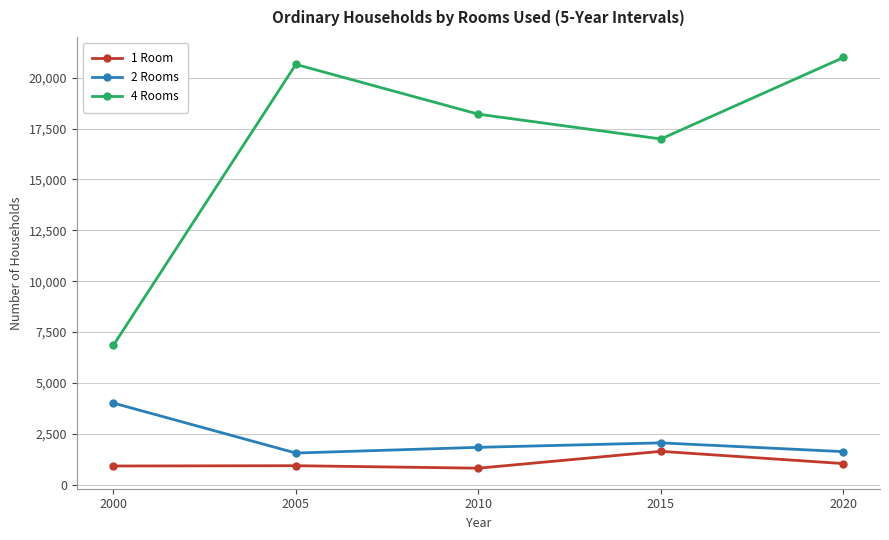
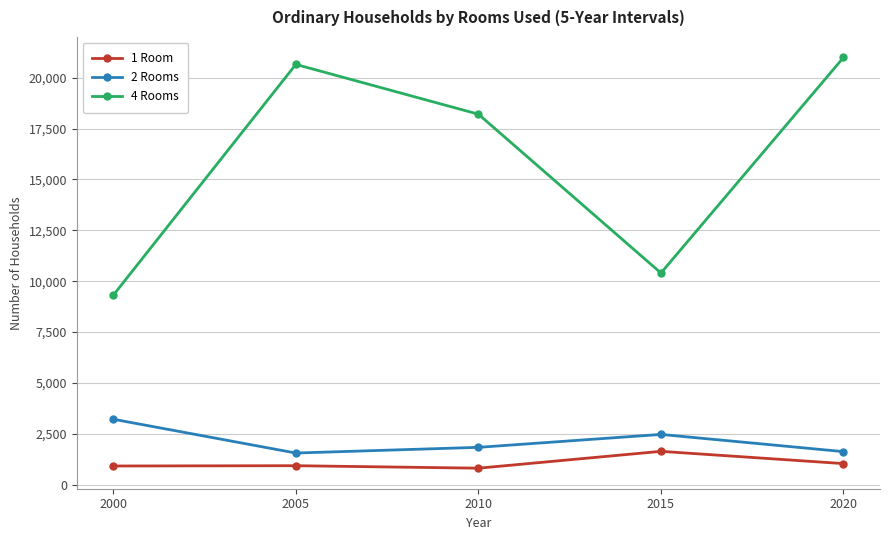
2 Rooms, 2000: 4,000 -> 3,200
4 Rooms, 2000: 6,800 -> 9,300
2 Rooms, 2015: 2,000 -> 2,500
4 Rooms, 2015: 17,000 -> 10,400
